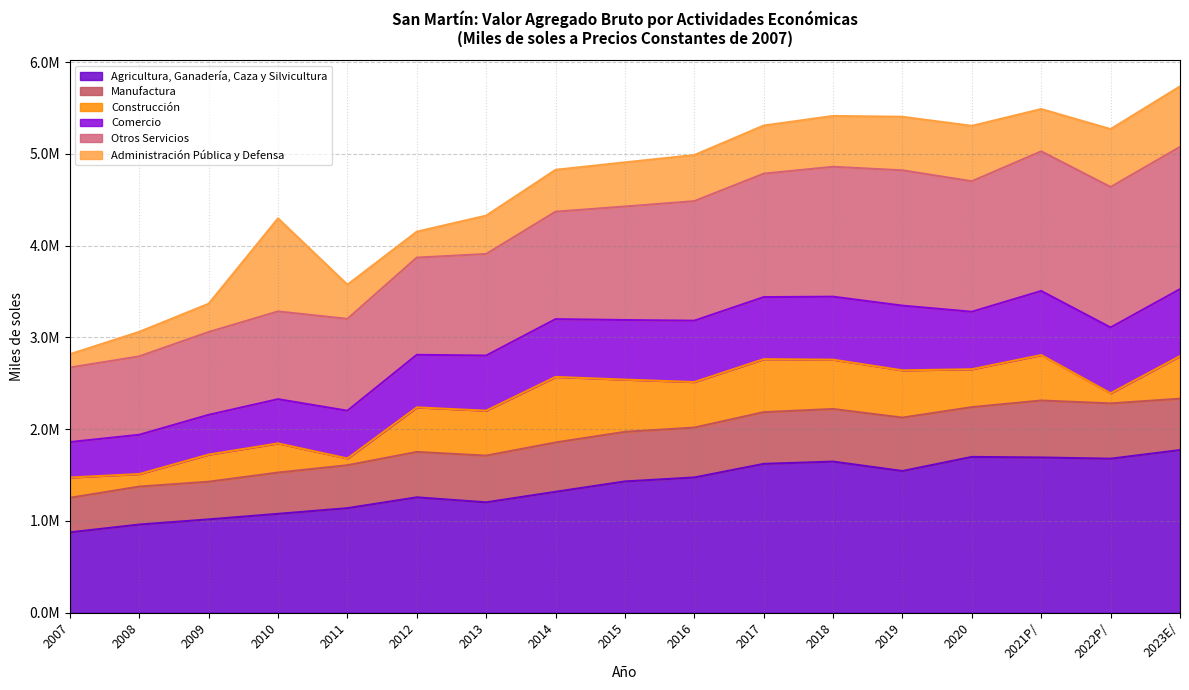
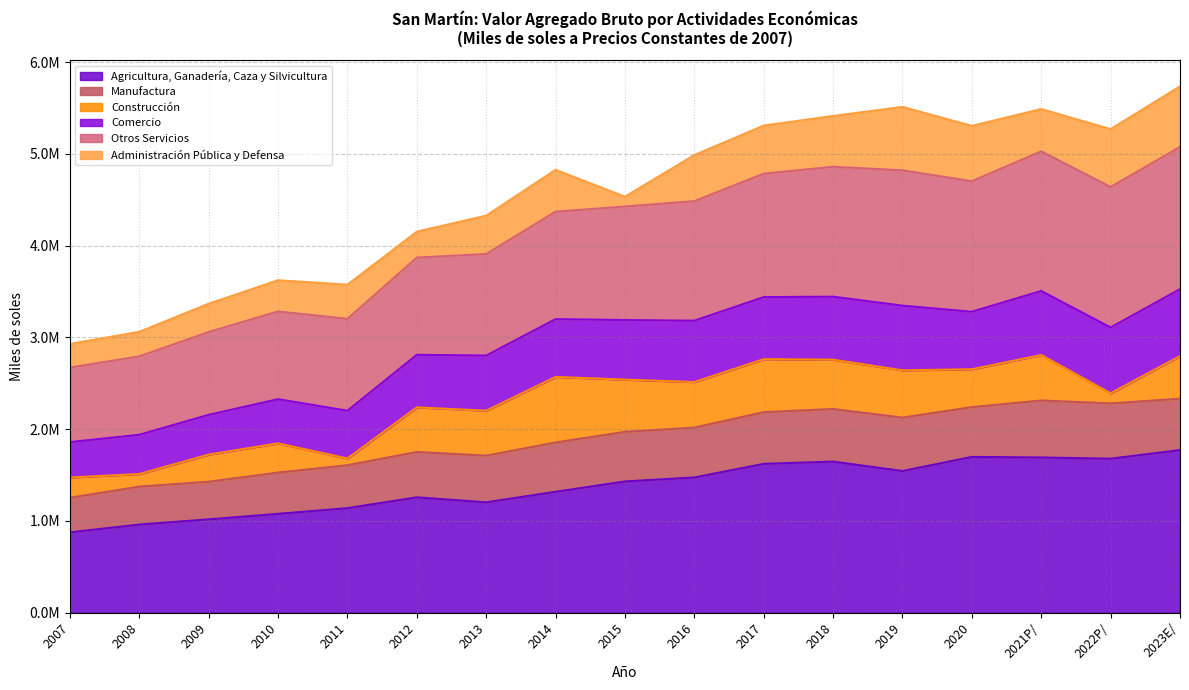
Administración Pública y Defensa, 2007: 100000 -> 300000
Administración Pública y Defensa, 2010: 1000000 -> 300000
Administración Pública y Defensa, 2015: 500000 -> 100000
Administración Pública y Defensa, 2019: 600000 -> 700000
